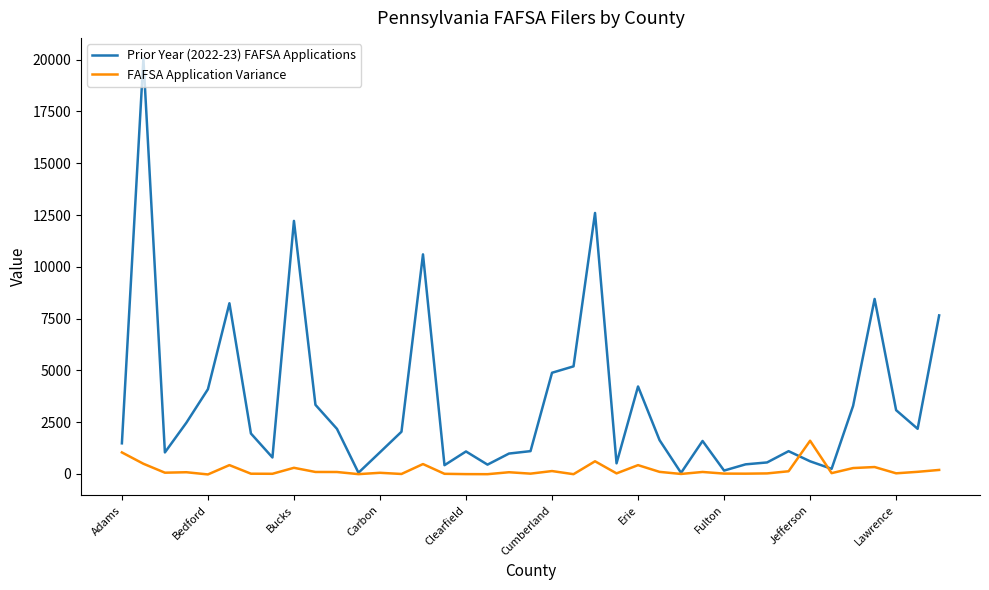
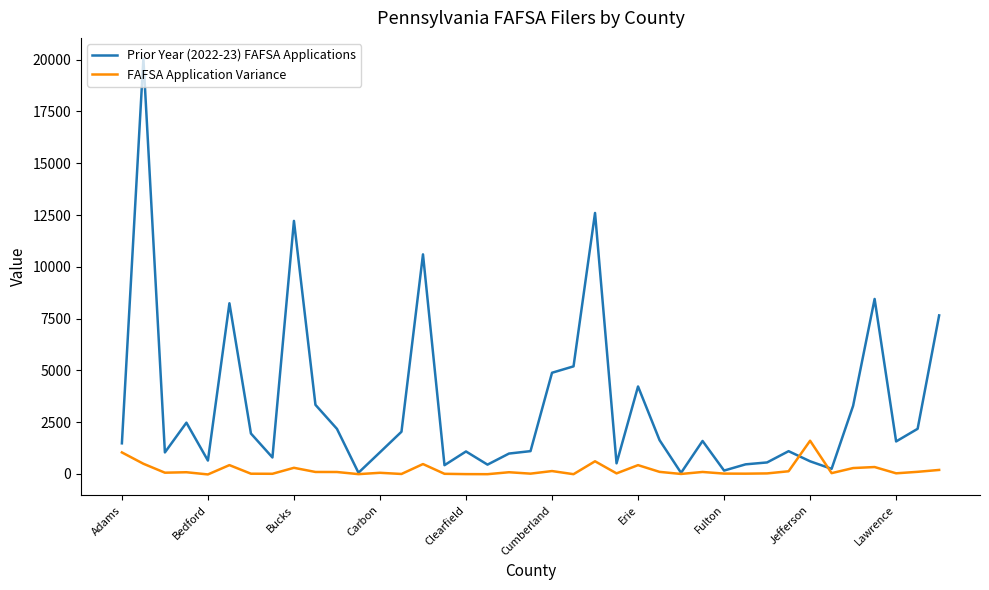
Prior Year (2022-23) FAFSA Applications, Bedford: 4100 -> 600
Prior Year (2022-23) FAFSA Applications, Lawrence: 3100 -> 1600
